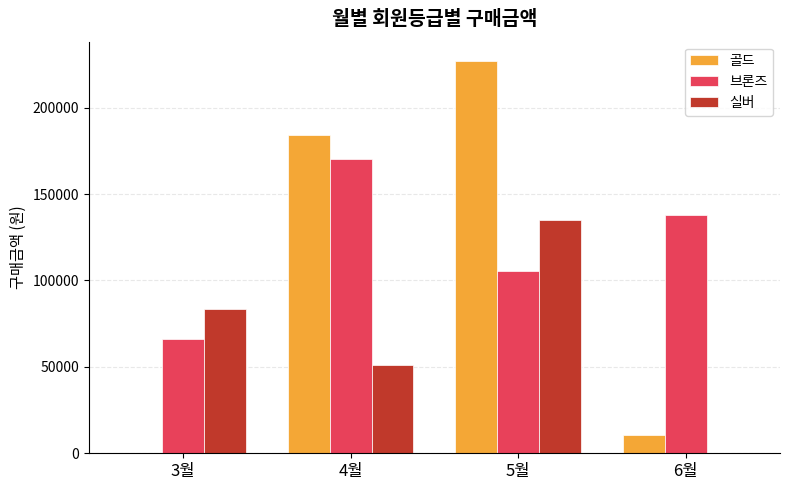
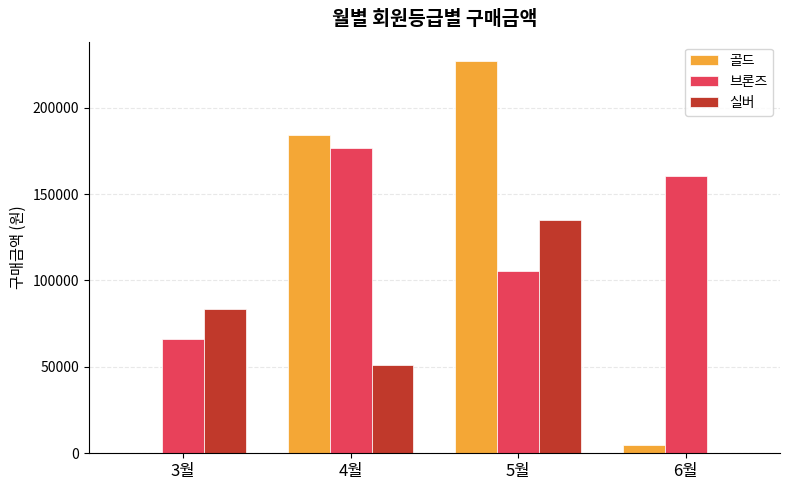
브론즈, 4월: 170000 -> 177000
골드, 6월: 11000 -> 5000
브론즈, 6월: 138000 -> 160000
